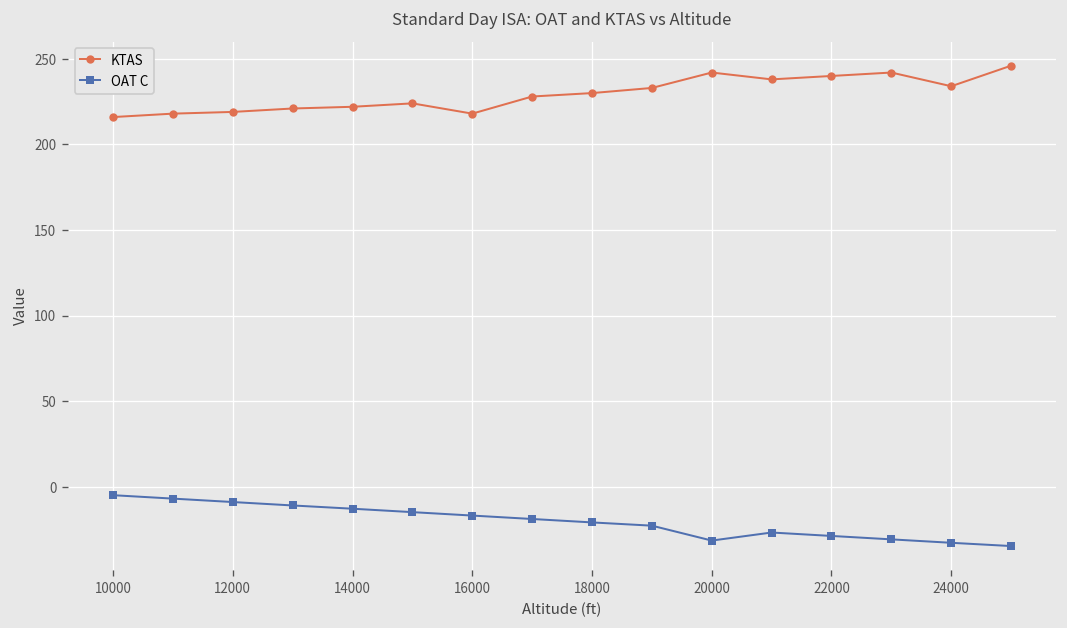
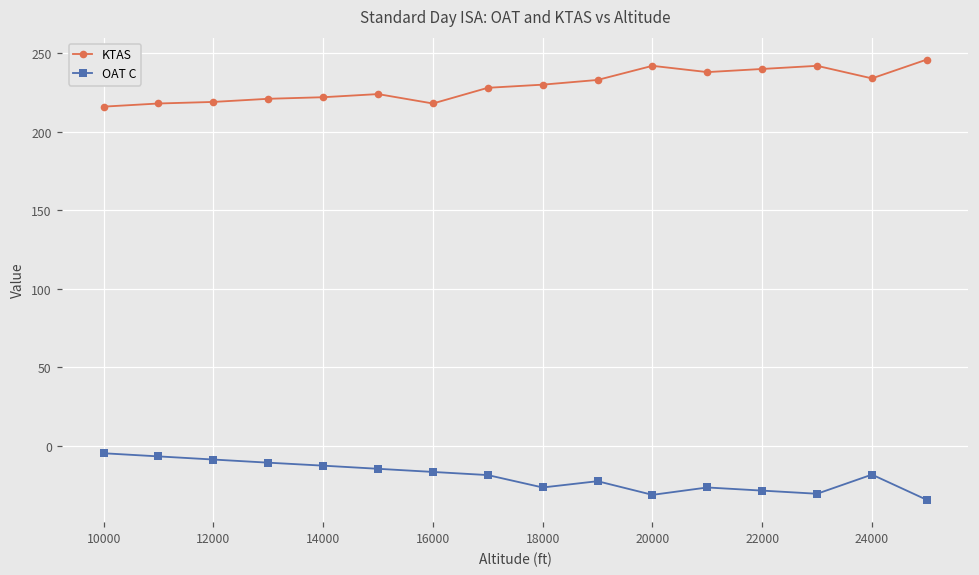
OAT C, 18000: -21 -> -27
OAT C, 24000: -33 -> -18
